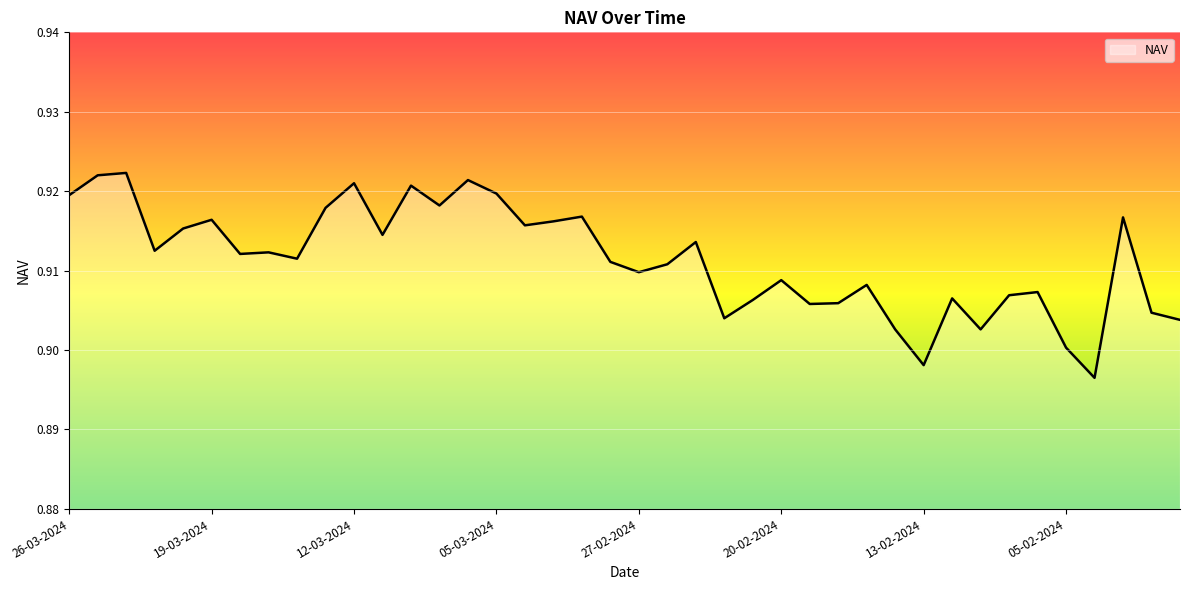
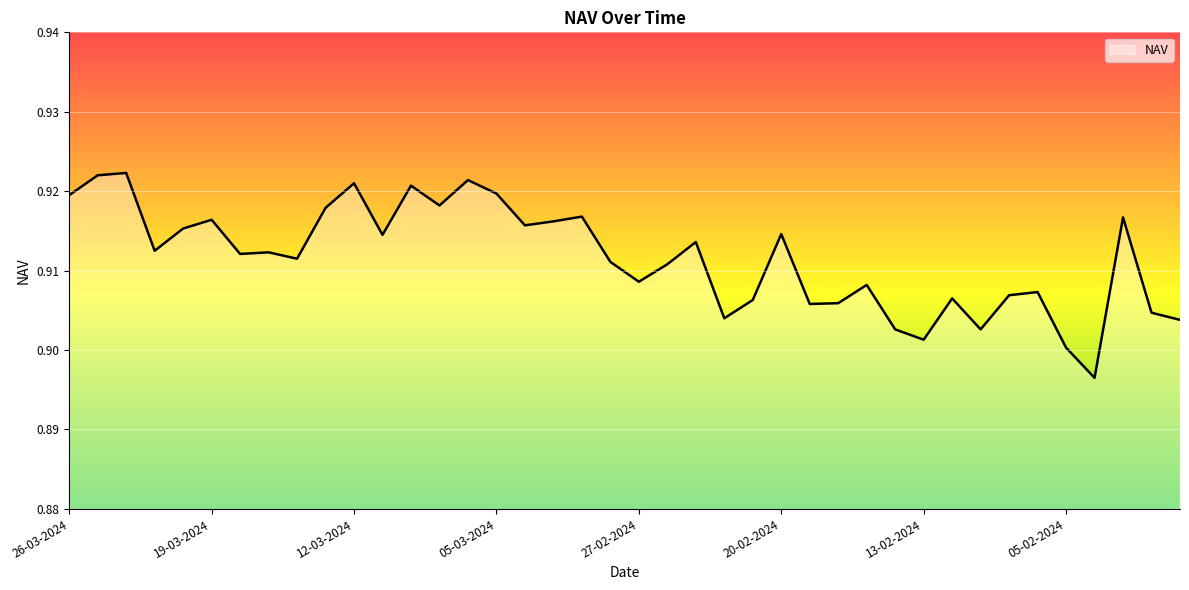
27-02-2024: 0.910 -> 0.909
20-02-2024: 0.909 -> 0.915
13-02-2024: 0.898 -> 0.901
